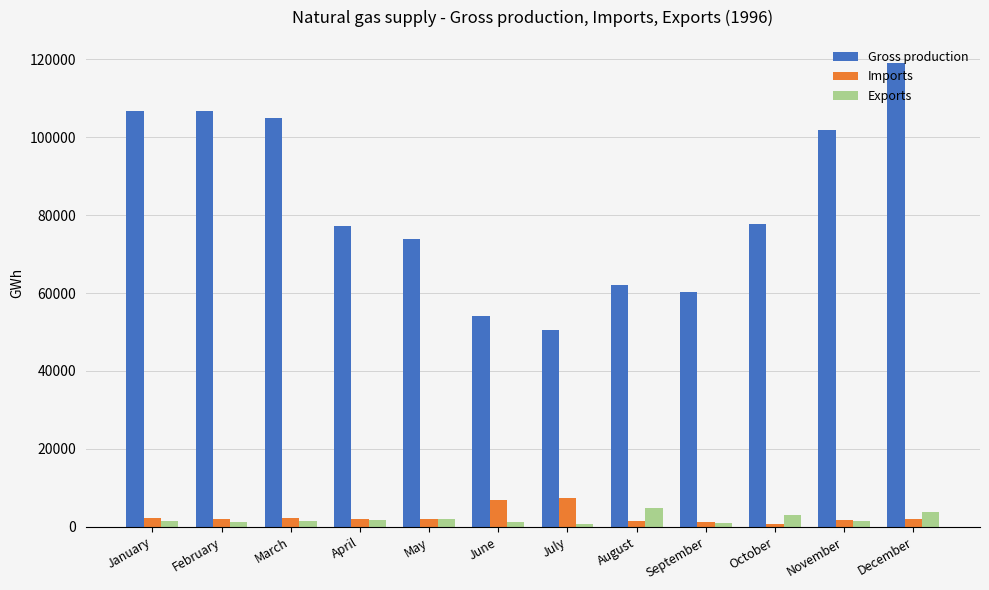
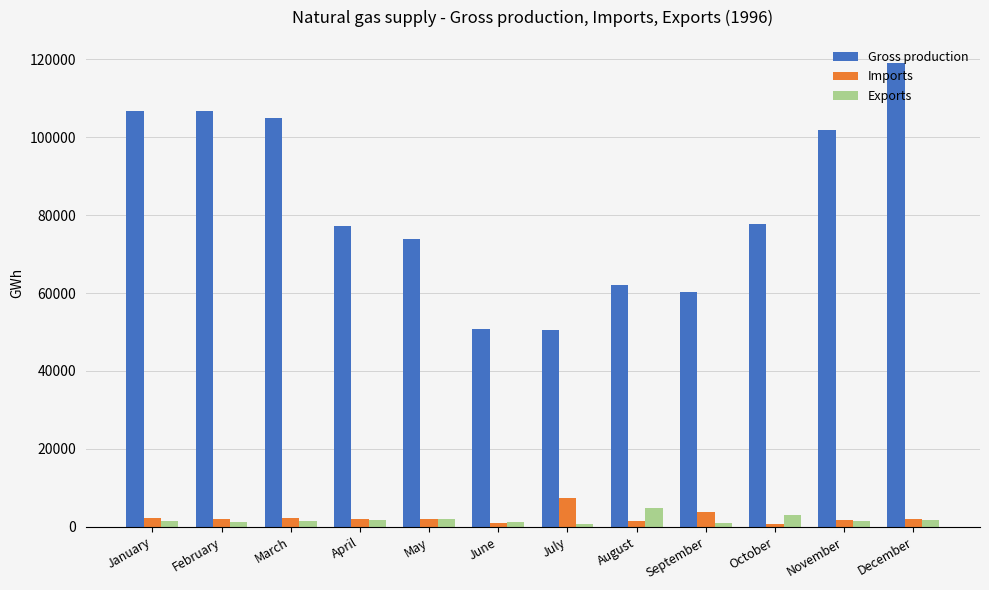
Gross production, June: 54000 -> 51000
Imports, June: 7000 -> 1000
Imports, September: 1000 -> 4000
Exports, December: 4000 -> 2000
